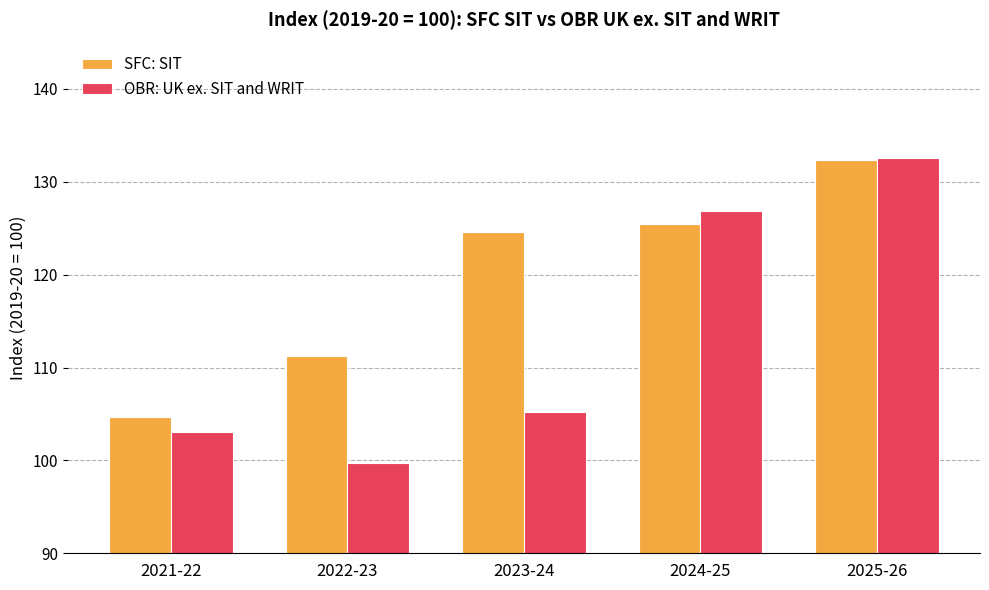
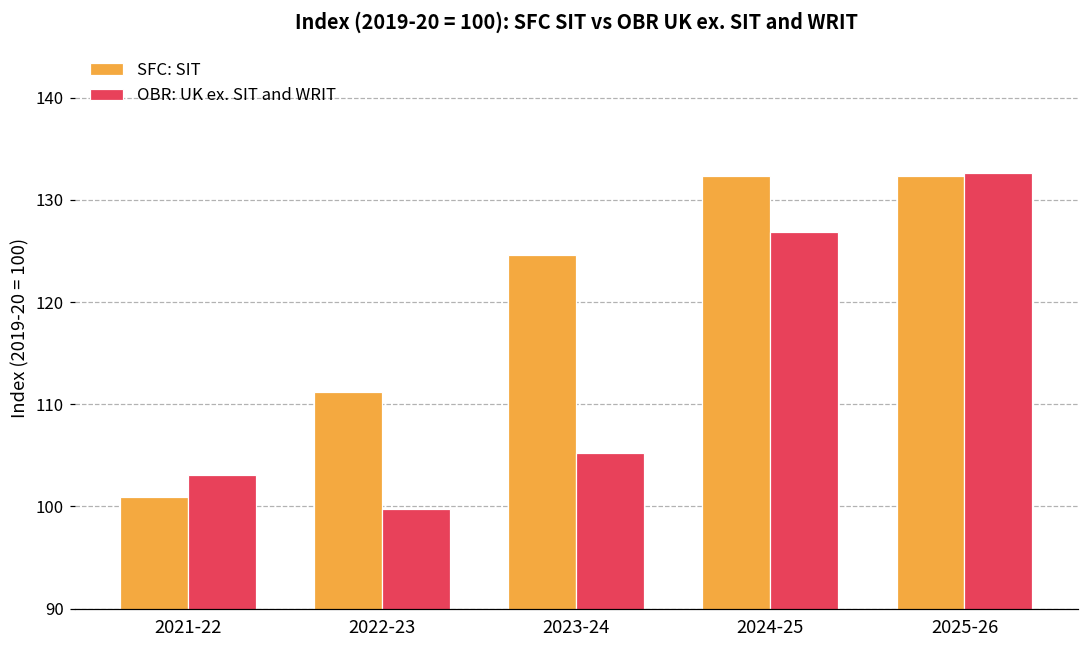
SFC: SIT, 2021-22: 105 -> 101
SFC: SIT, 2024-25: 125 -> 132
